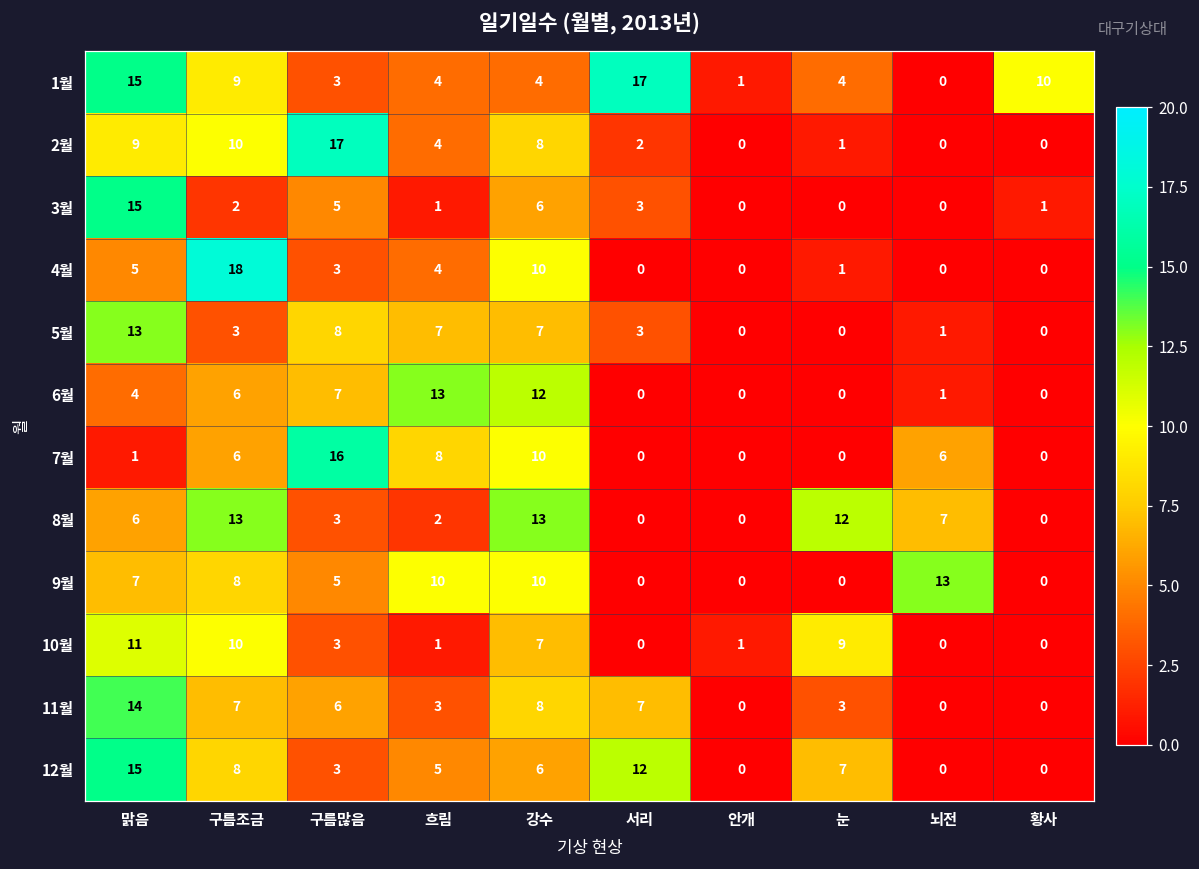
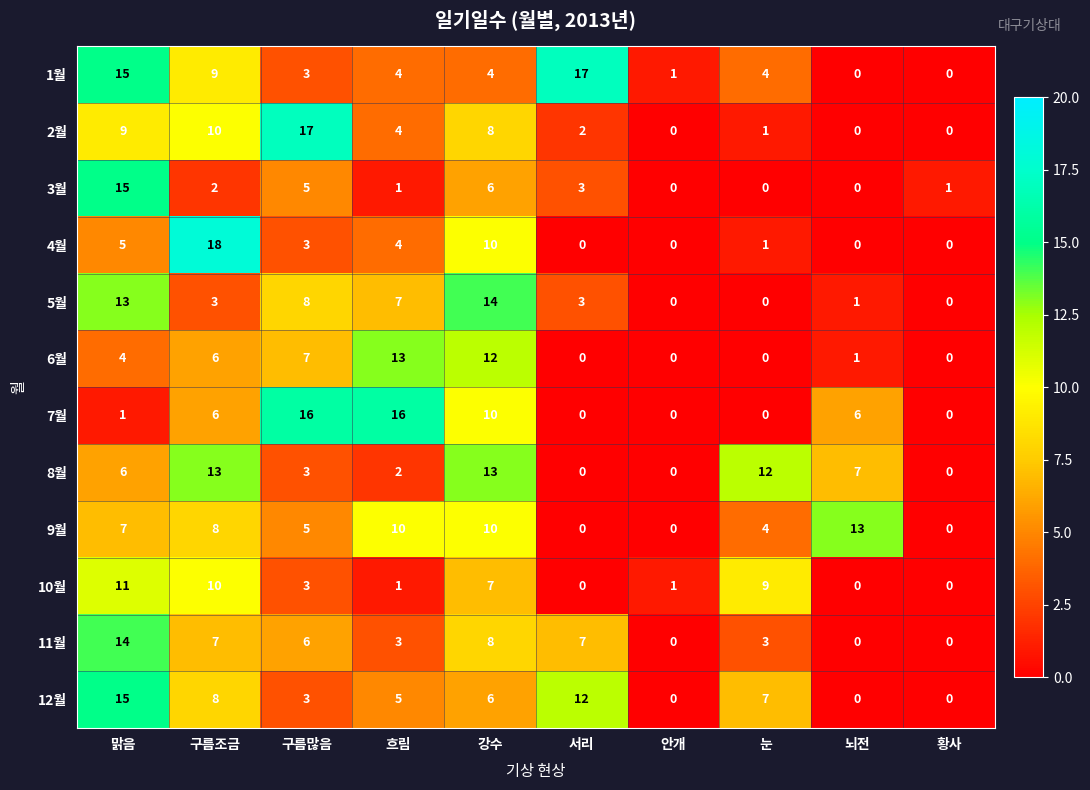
1월, 황사: 10 -> 0
5월, 강수: 7 -> 14
7월, 흐림: 8 -> 16
9월, 눈: 0 -> 4
